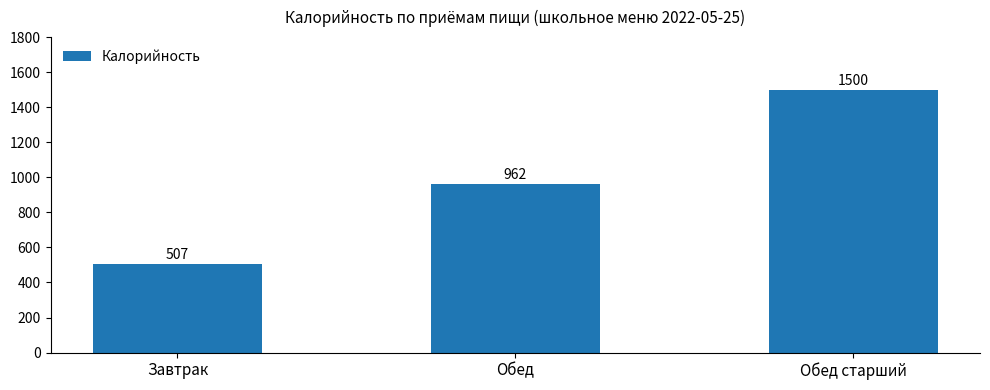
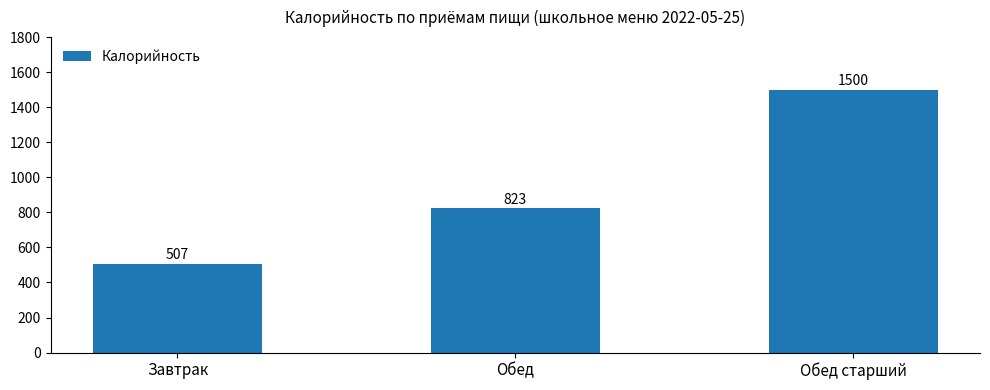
Обед: 962 -> 823
